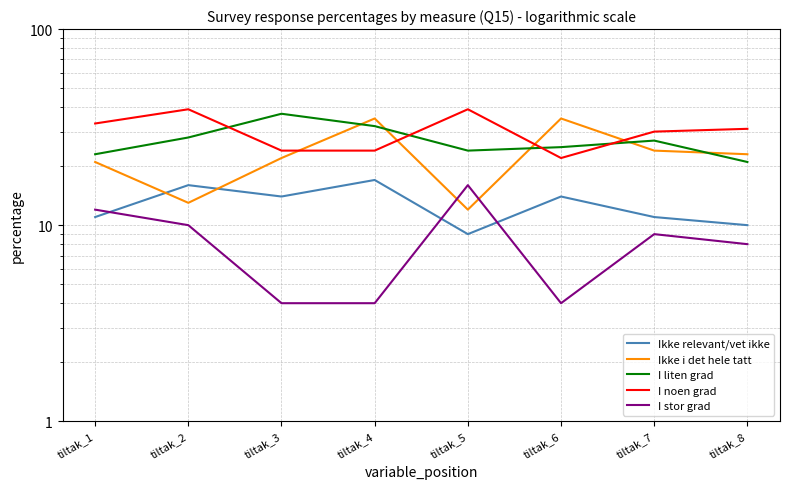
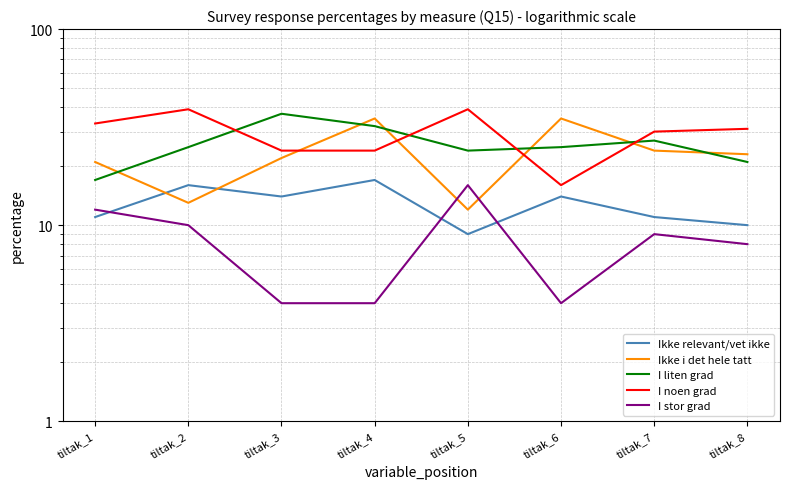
I liten grad, tiltak_1: 23 -> 17
I liten grad, tiltak_2: 28 -> 25
I noen grad, tiltak_6: 22 -> 16
